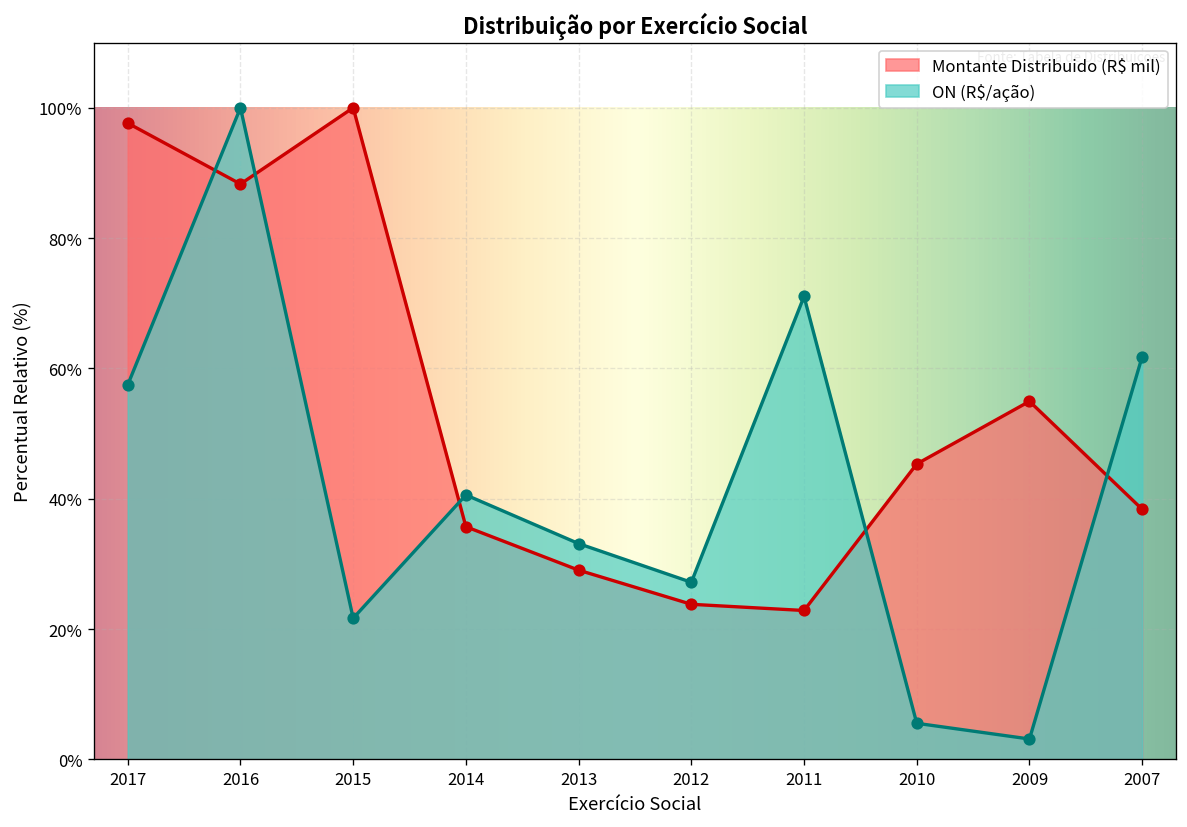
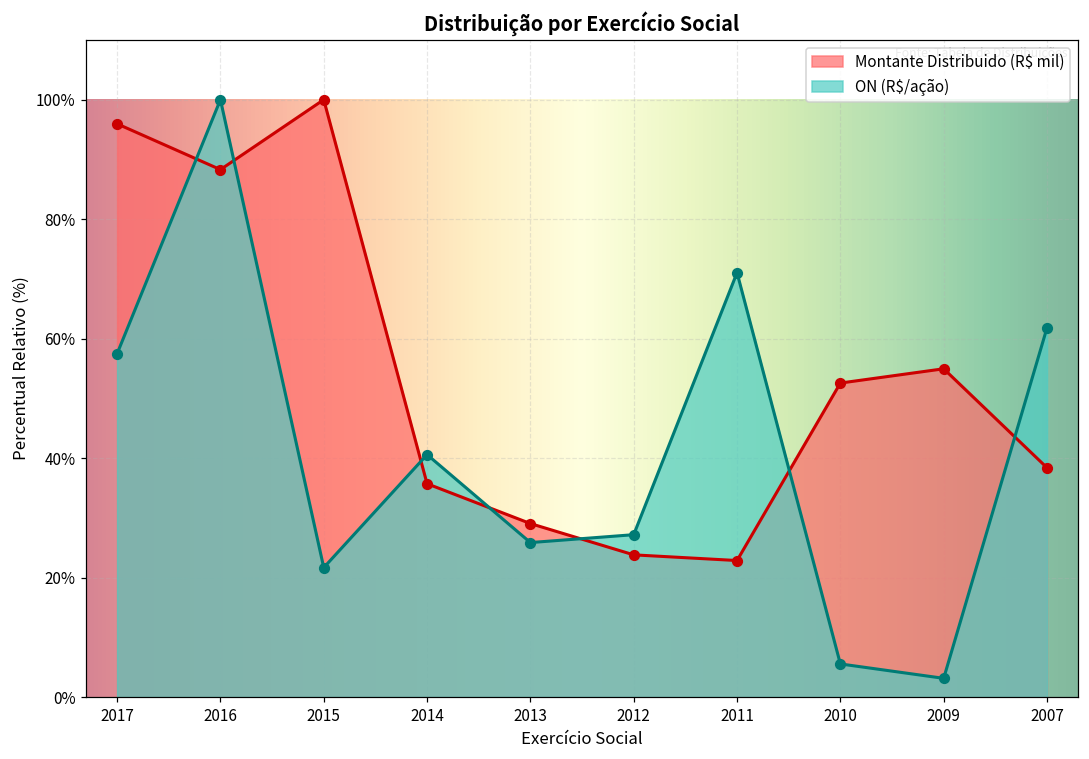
Montante Distribuido (R$ mil), 2017: 98% -> 96%
ON (R$/ação), 2013: 33% -> 26%
Montante Distribuido (R$ mil), 2010: 45% -> 53%
